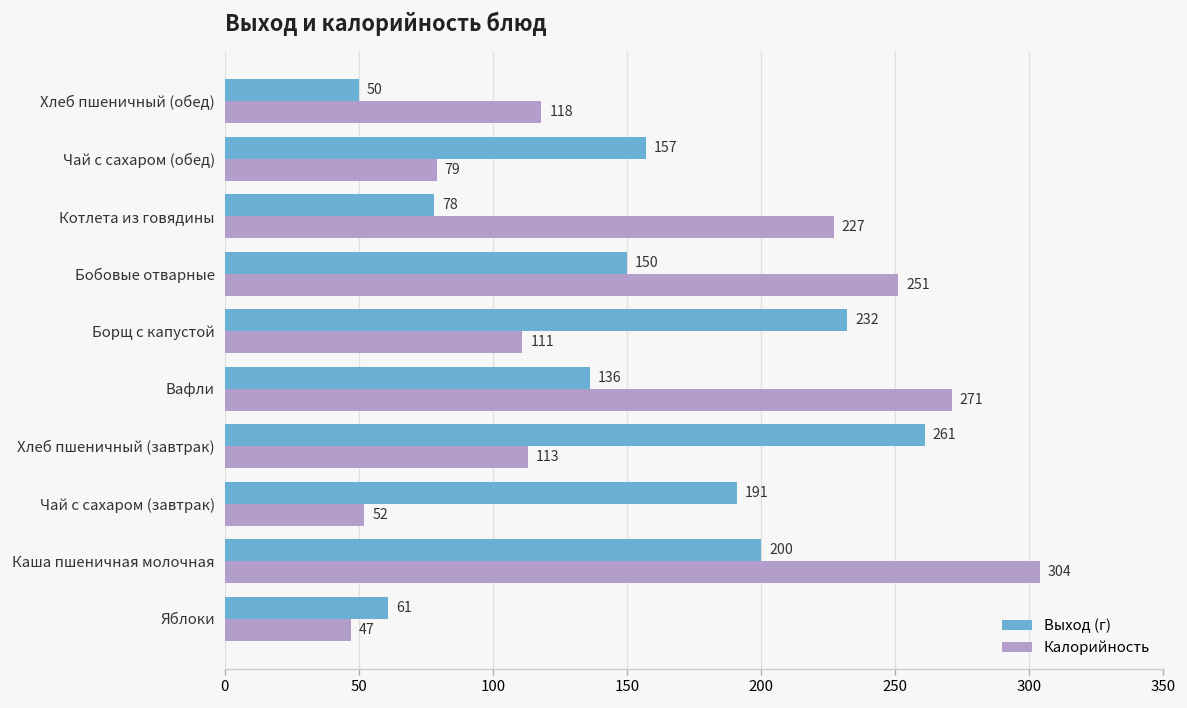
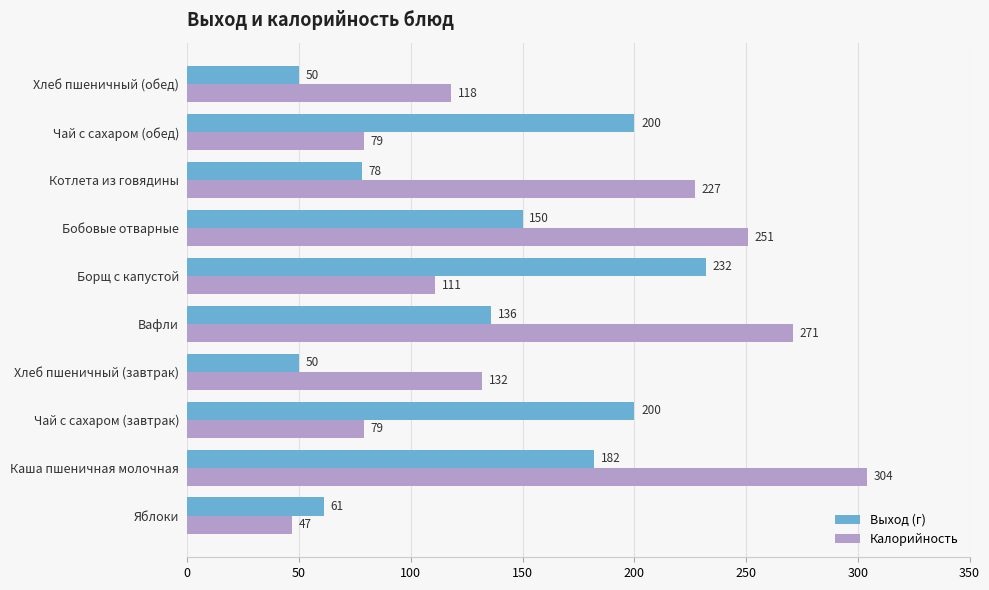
Выход (г), Чай с сахаром (обед): 157 -> 200
Выход (г), Хлеб пшеничный (завтрак): 261 -> 50
Калорийность, Хлеб пшеничный (завтрак): 113 -> 132
Выход (г), Чай с сахаром (завтрак): 191 -> 200
Калорийность, Чай с сахаром (завтрак): 52 -> 79
Выход (г), Каша пшеничная молочная: 200 -> 182
